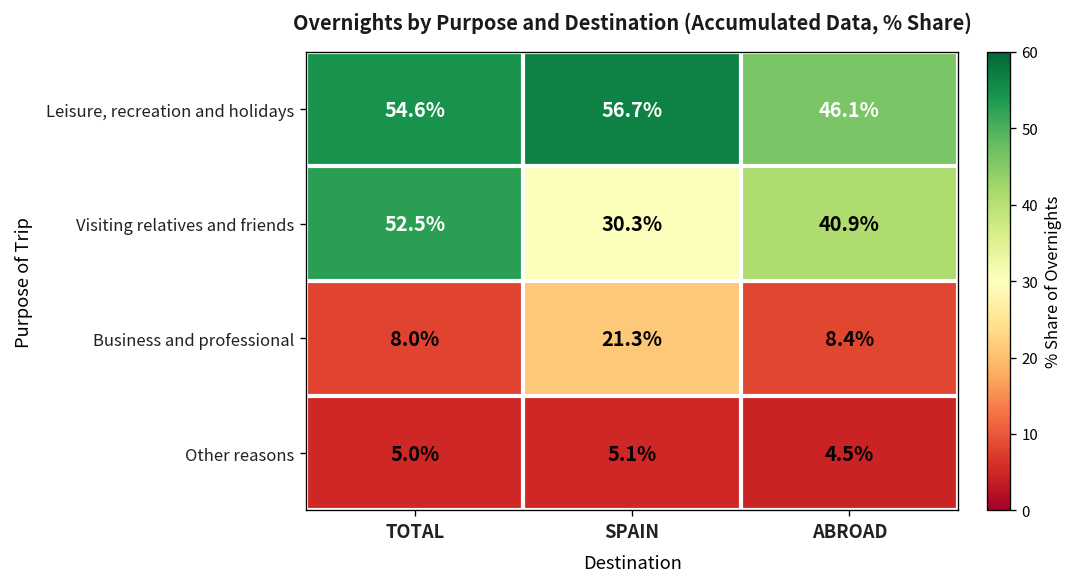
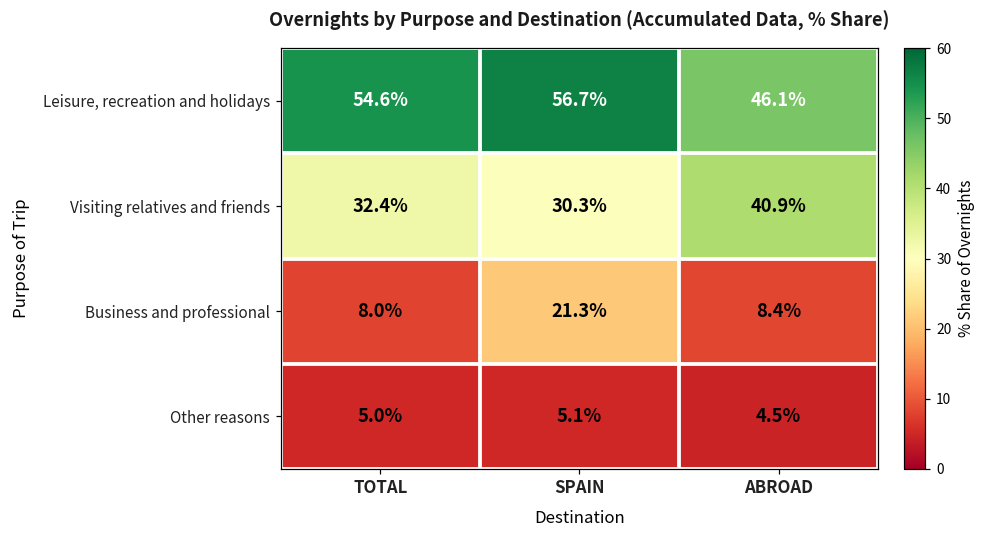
Visiting relatives and friends, TOTAL: 52.5% -> 32.4%
